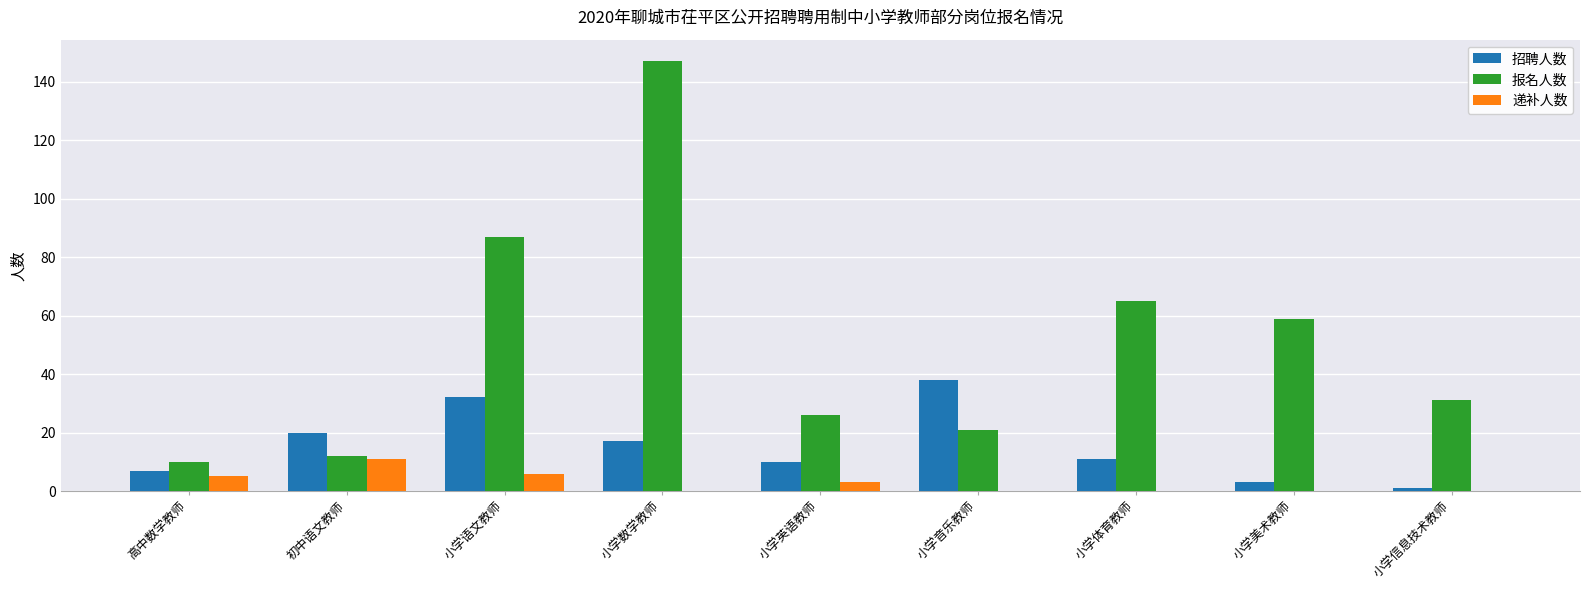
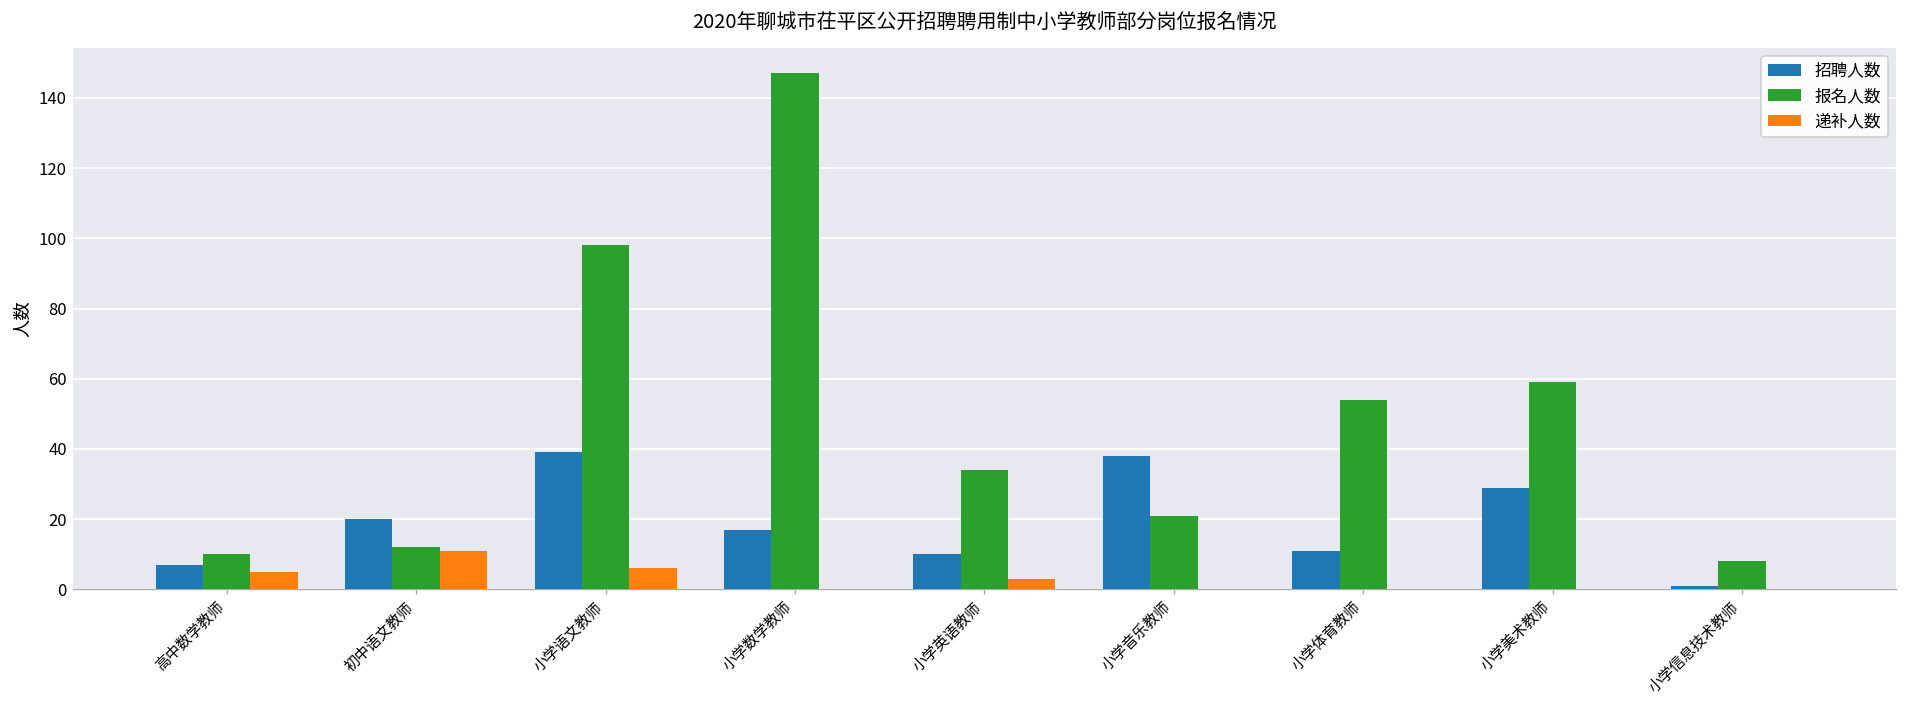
招聘人数, 小学语文教师: 32 -> 39
报名人数, 小学语文教师: 87 -> 98
报名人数, 小学英语教师: 26 -> 34
报名人数, 小学体育教师: 65 -> 54
招聘人数, 小学美术教师: 3 -> 29
报名人数, 小学信息技术教师: 31 -> 8
